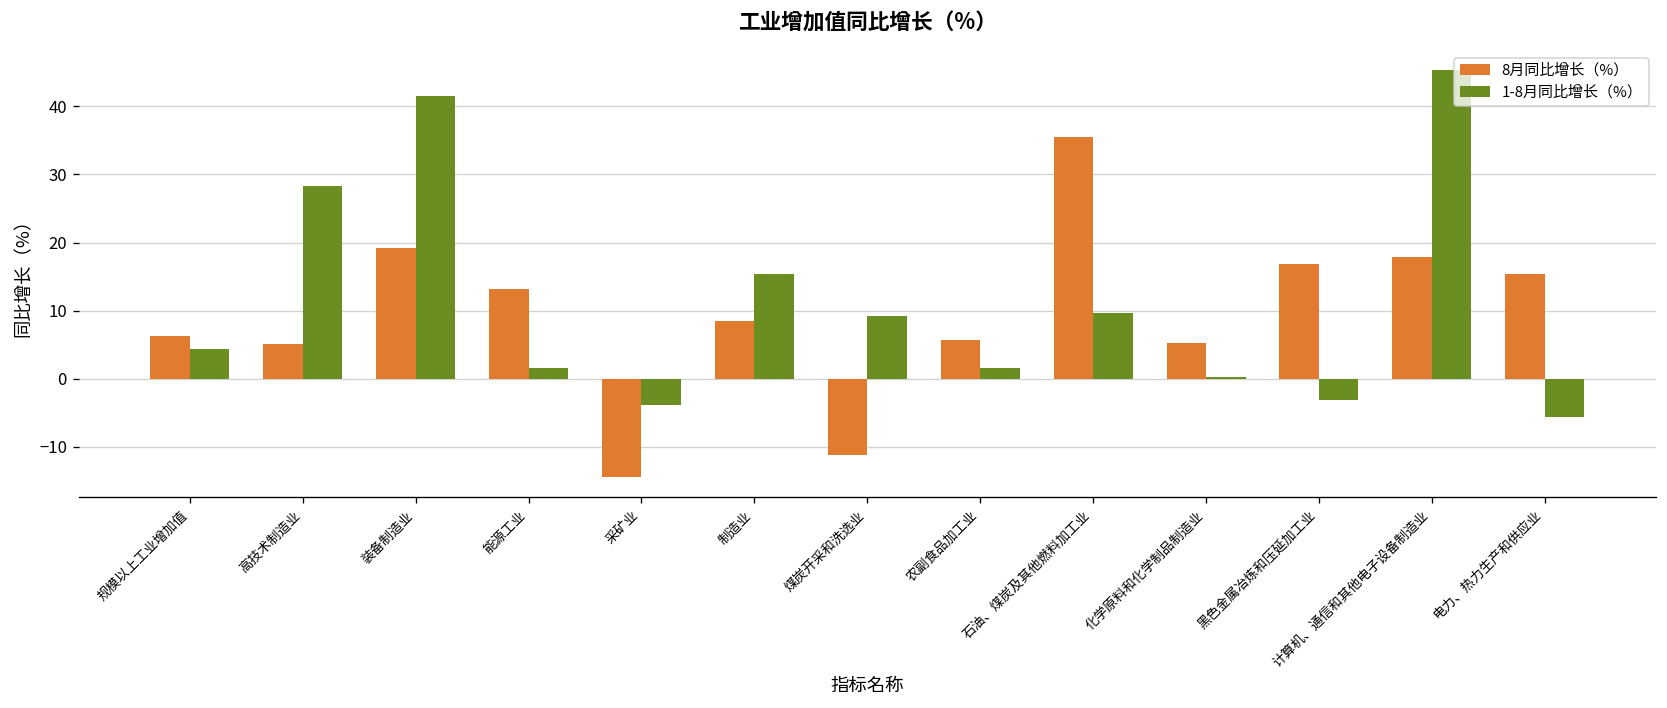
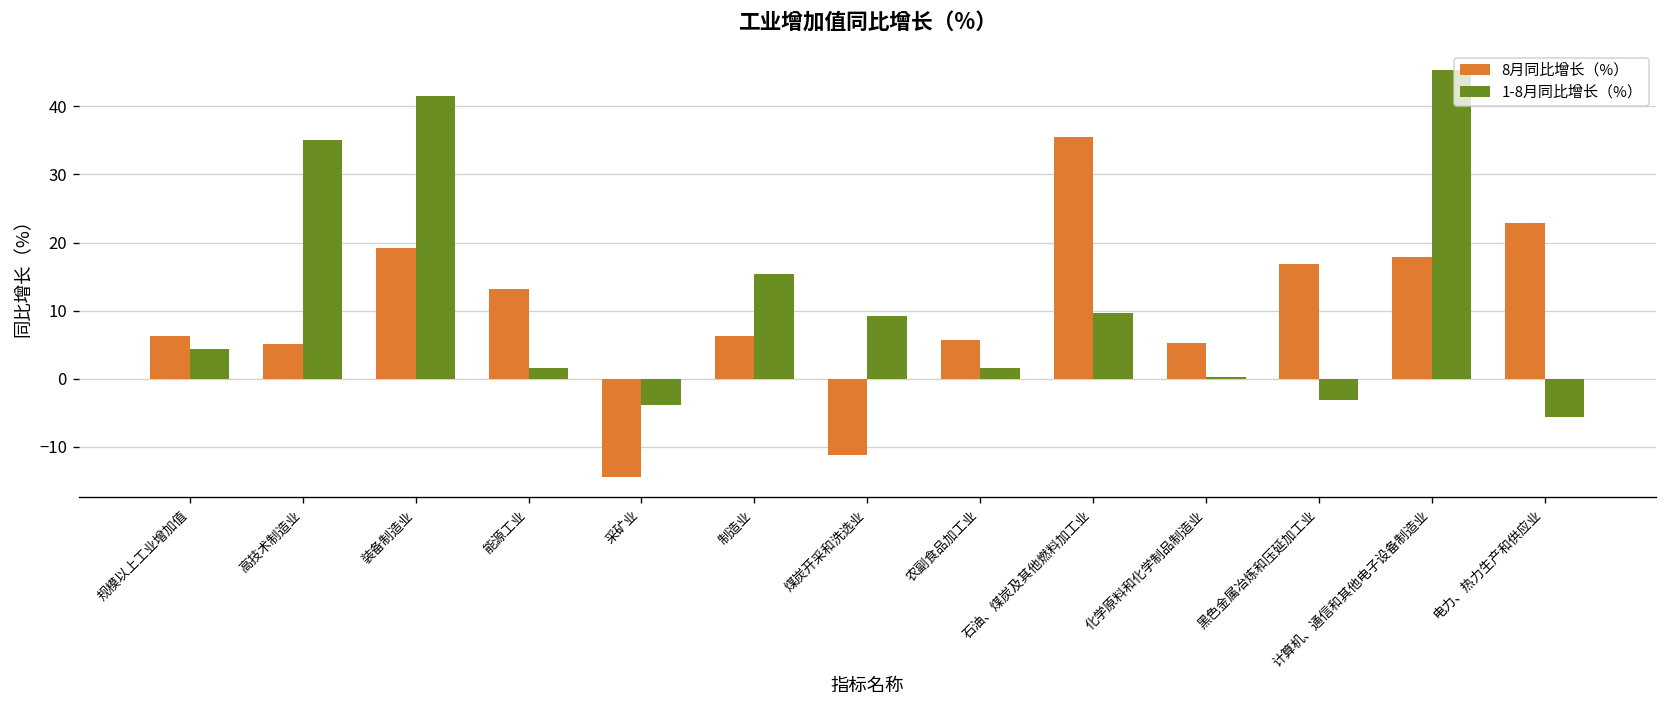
1-8月同比增长（%）, 高技术制造业: 28 -> 35
8月同比增长（%）, 制造业: 8 -> 6
8月同比增长（%）, 电力、热力生产和供应业: 15 -> 23
